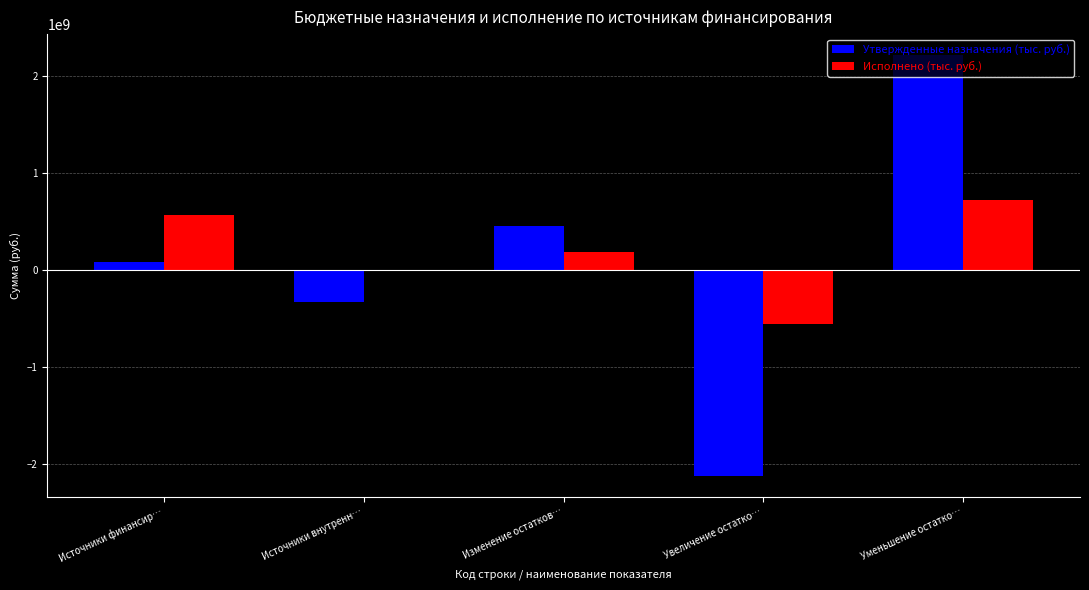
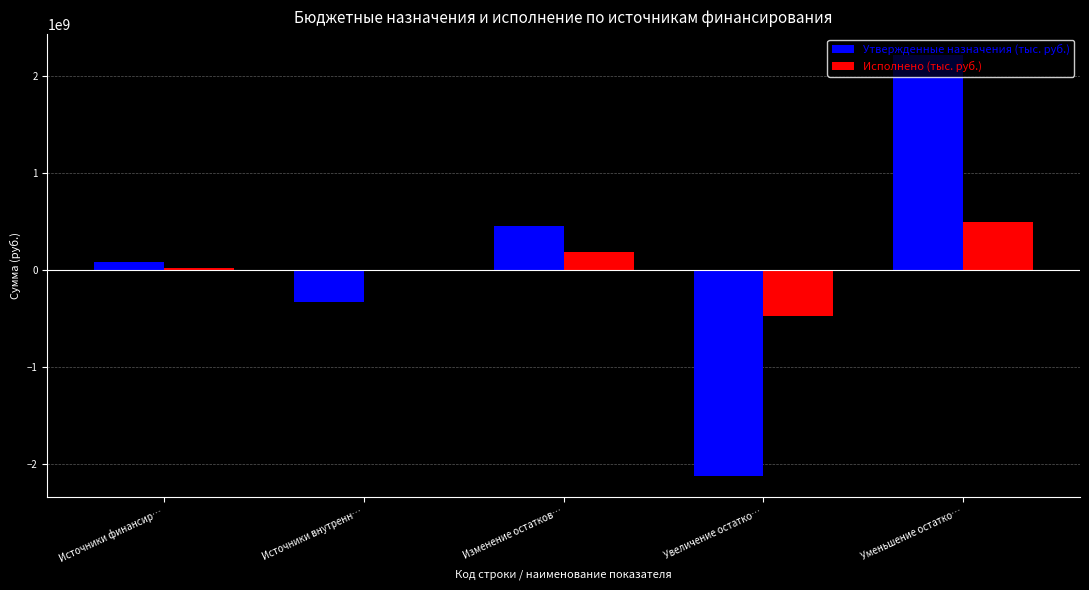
Исполнено (тыс. руб.), Источники финансир…: 600000000 -> 0
Исполнено (тыс. руб.), Увеличение остатко…: -600000000 -> -500000000
Исполнено (тыс. руб.), Уменьшение остатко…: 700000000 -> 500000000
